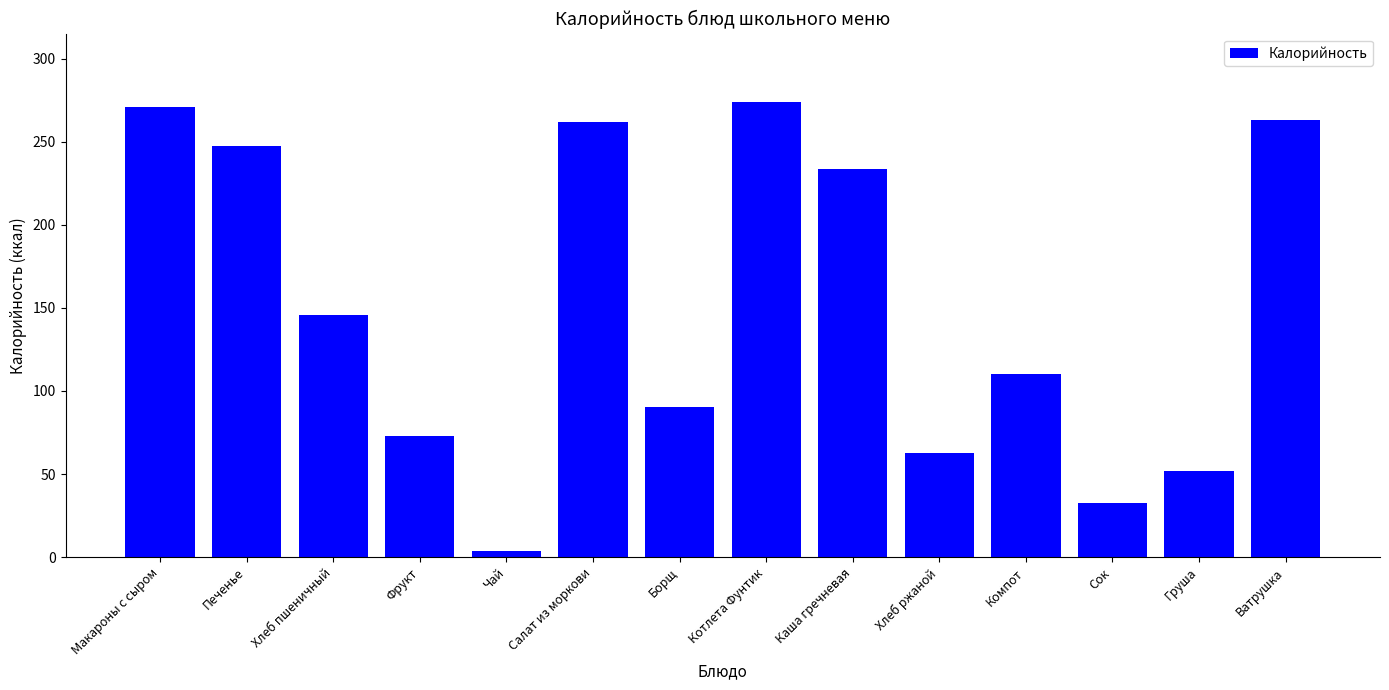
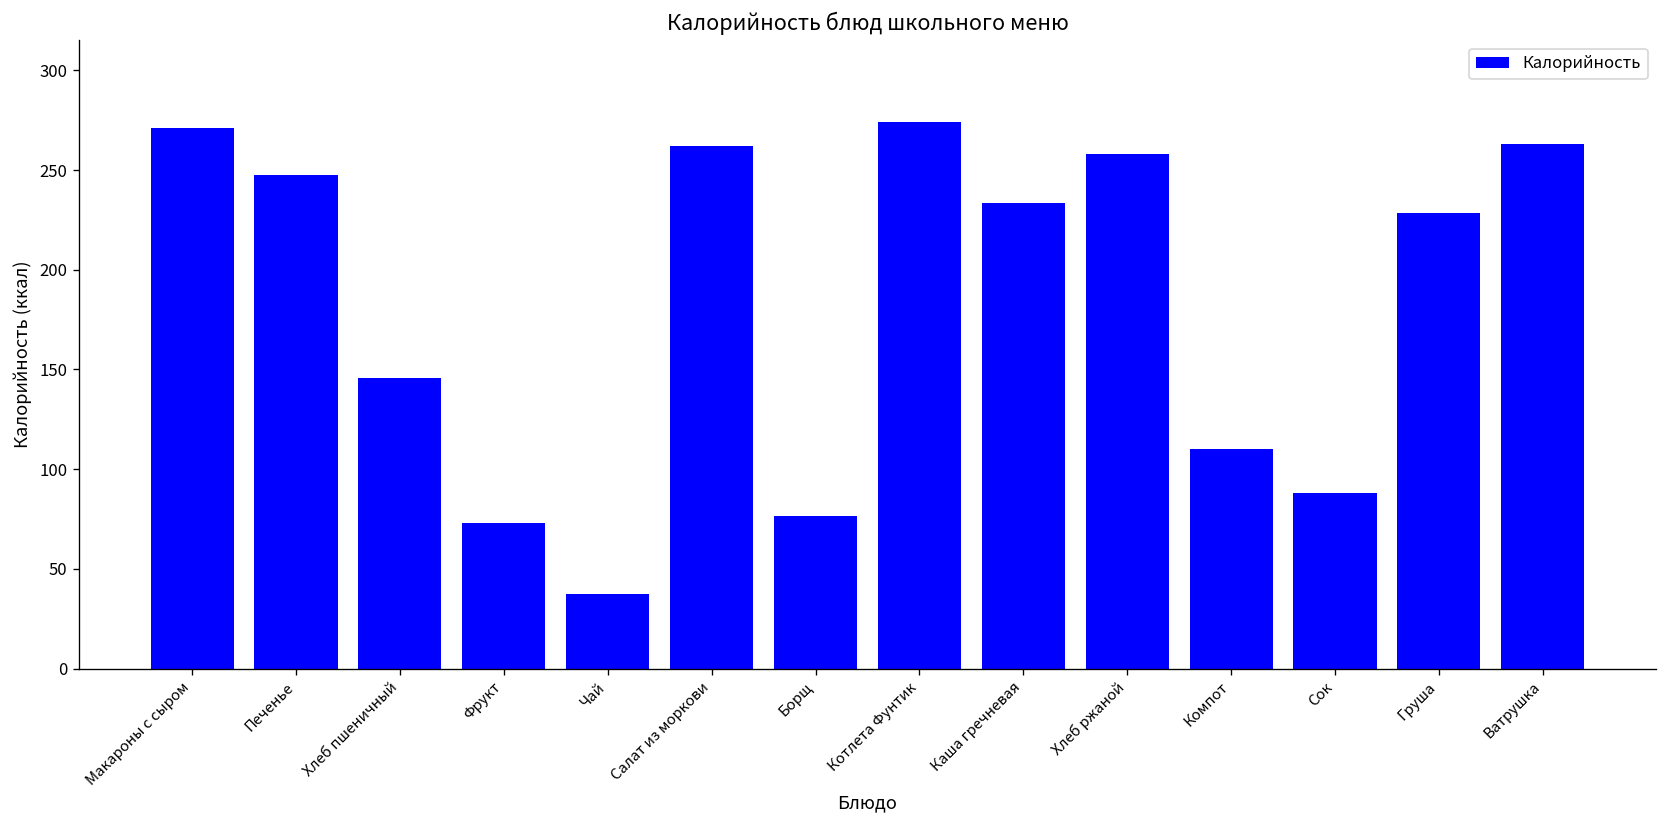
Чай: 3 -> 37
Борщ: 91 -> 76
Хлеб ржаной: 63 -> 258
Сок: 33 -> 88
Груша: 52 -> 229
